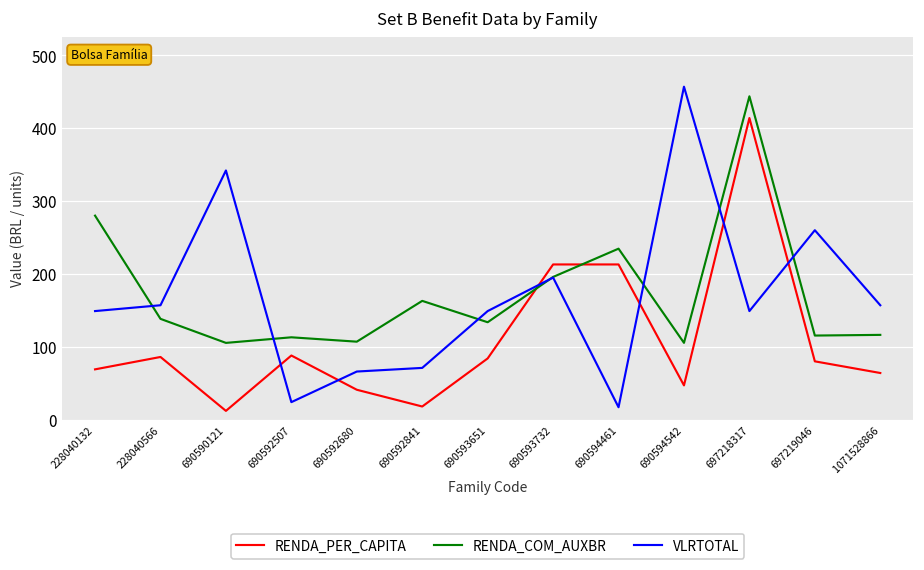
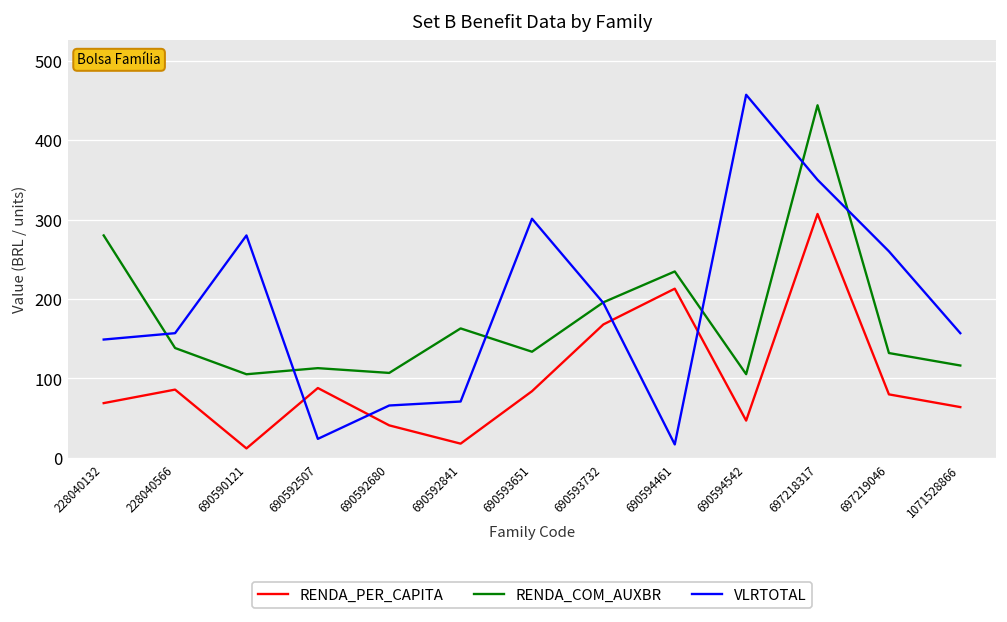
VLRTOTAL, 690590121: 340 -> 280
VLRTOTAL, 690593651: 150 -> 300
RENDA_PER_CAPITA, 690593732: 210 -> 170
RENDA_PER_CAPITA, 697218317: 410 -> 310
VLRTOTAL, 697218317: 150 -> 350
RENDA_COM_AUXBR, 697219046: 120 -> 130
